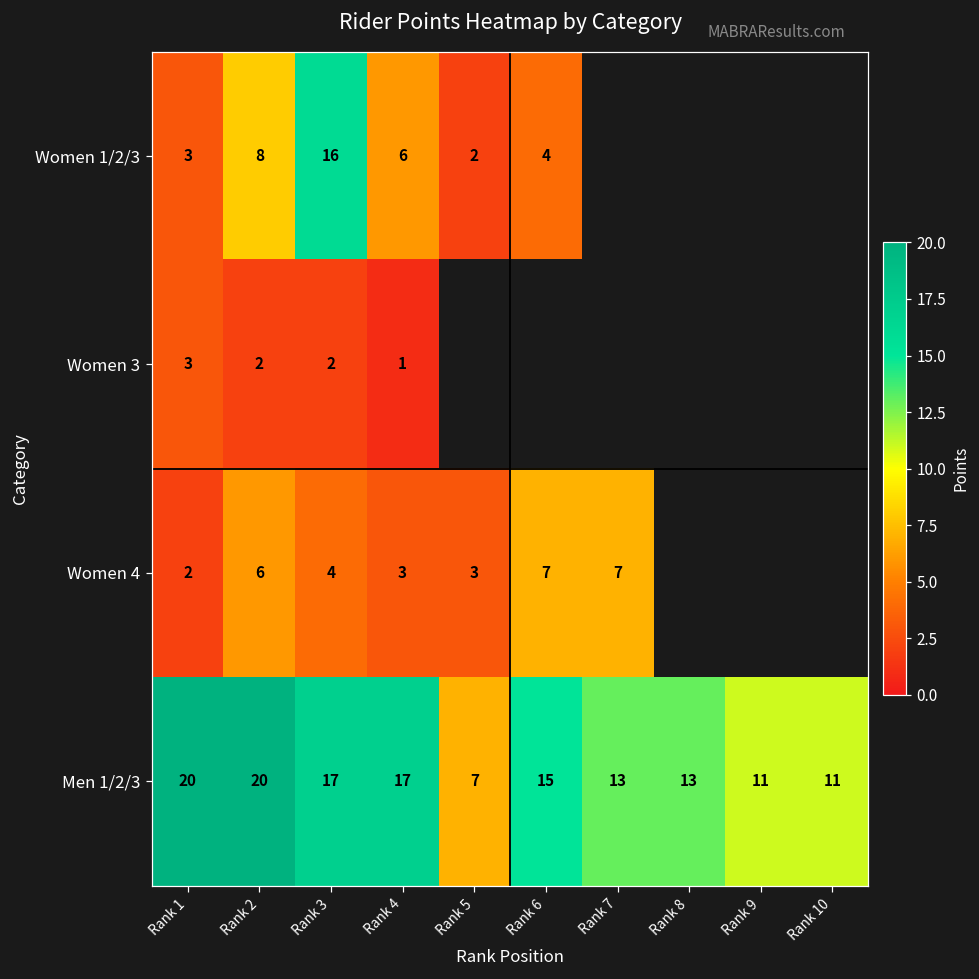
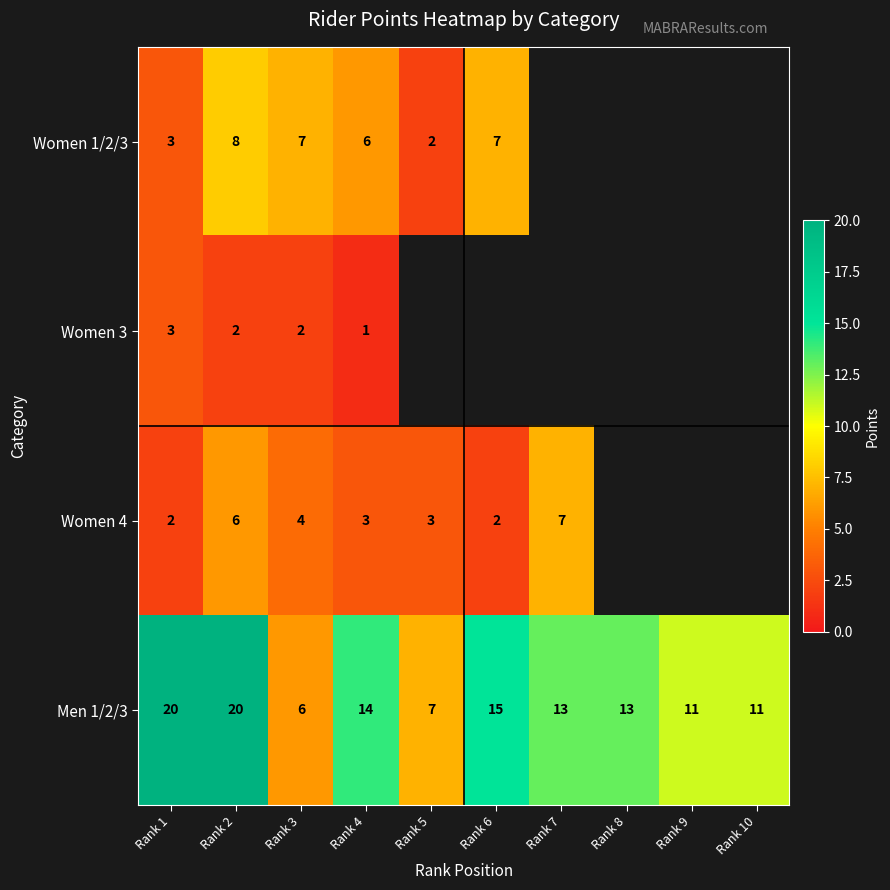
Women 1/2/3, Rank 3: 16 -> 7
Women 1/2/3, Rank 6: 4 -> 7
Women 4, Rank 6: 7 -> 2
Men 1/2/3, Rank 3: 17 -> 6
Men 1/2/3, Rank 4: 17 -> 14
